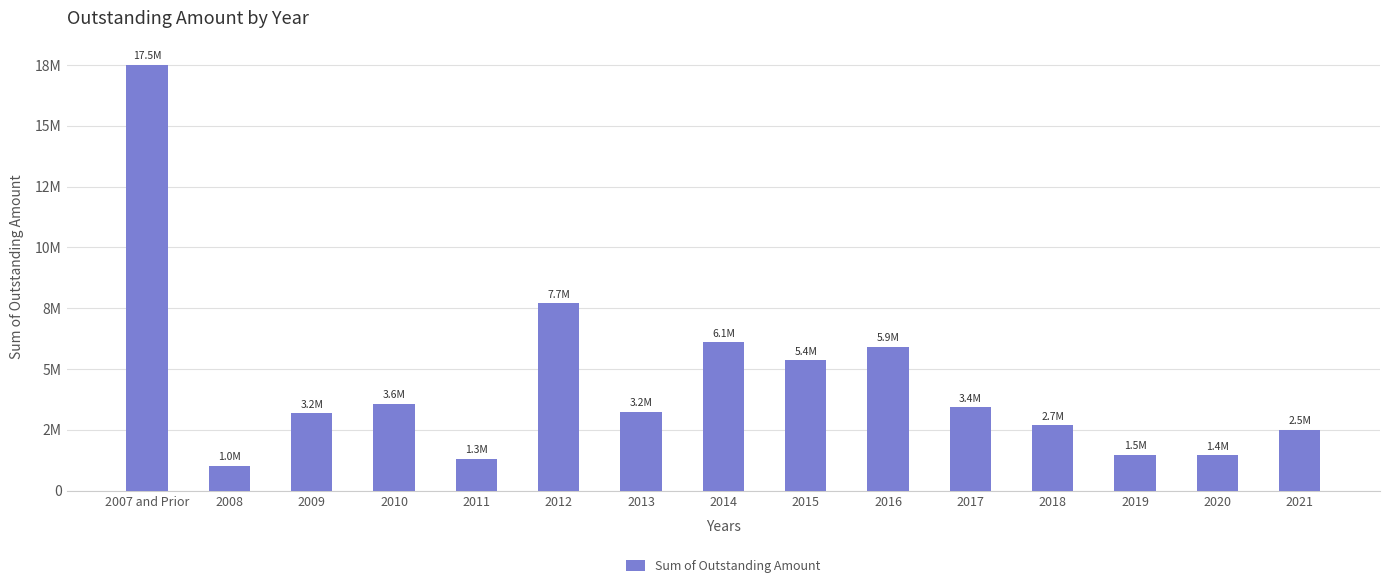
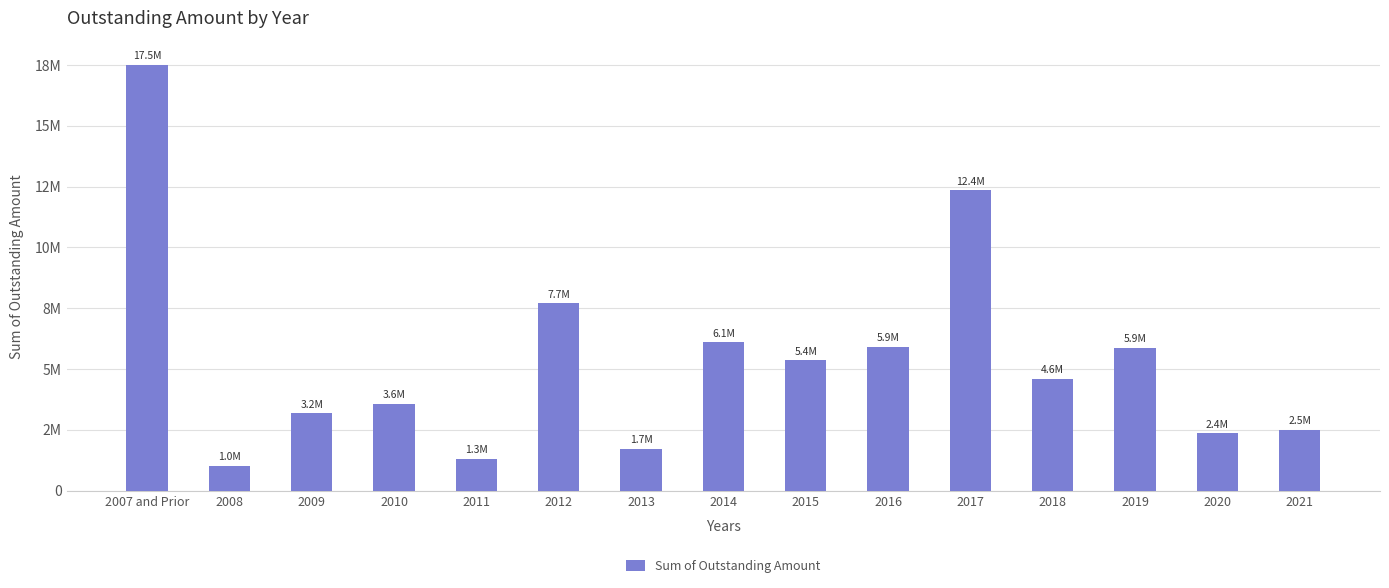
2013: 3.2M -> 1.7M
2017: 3.4M -> 12.4M
2018: 2.7M -> 4.6M
2019: 1.5M -> 5.9M
2020: 1.4M -> 2.4M
